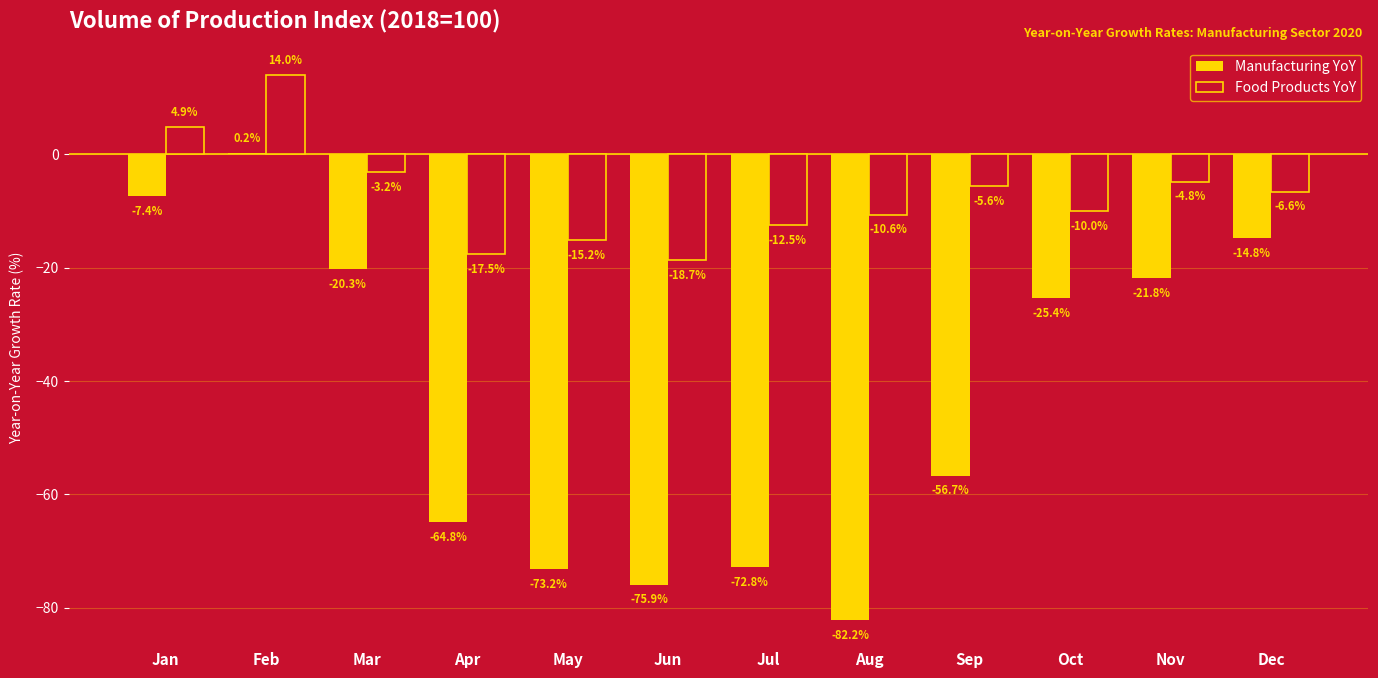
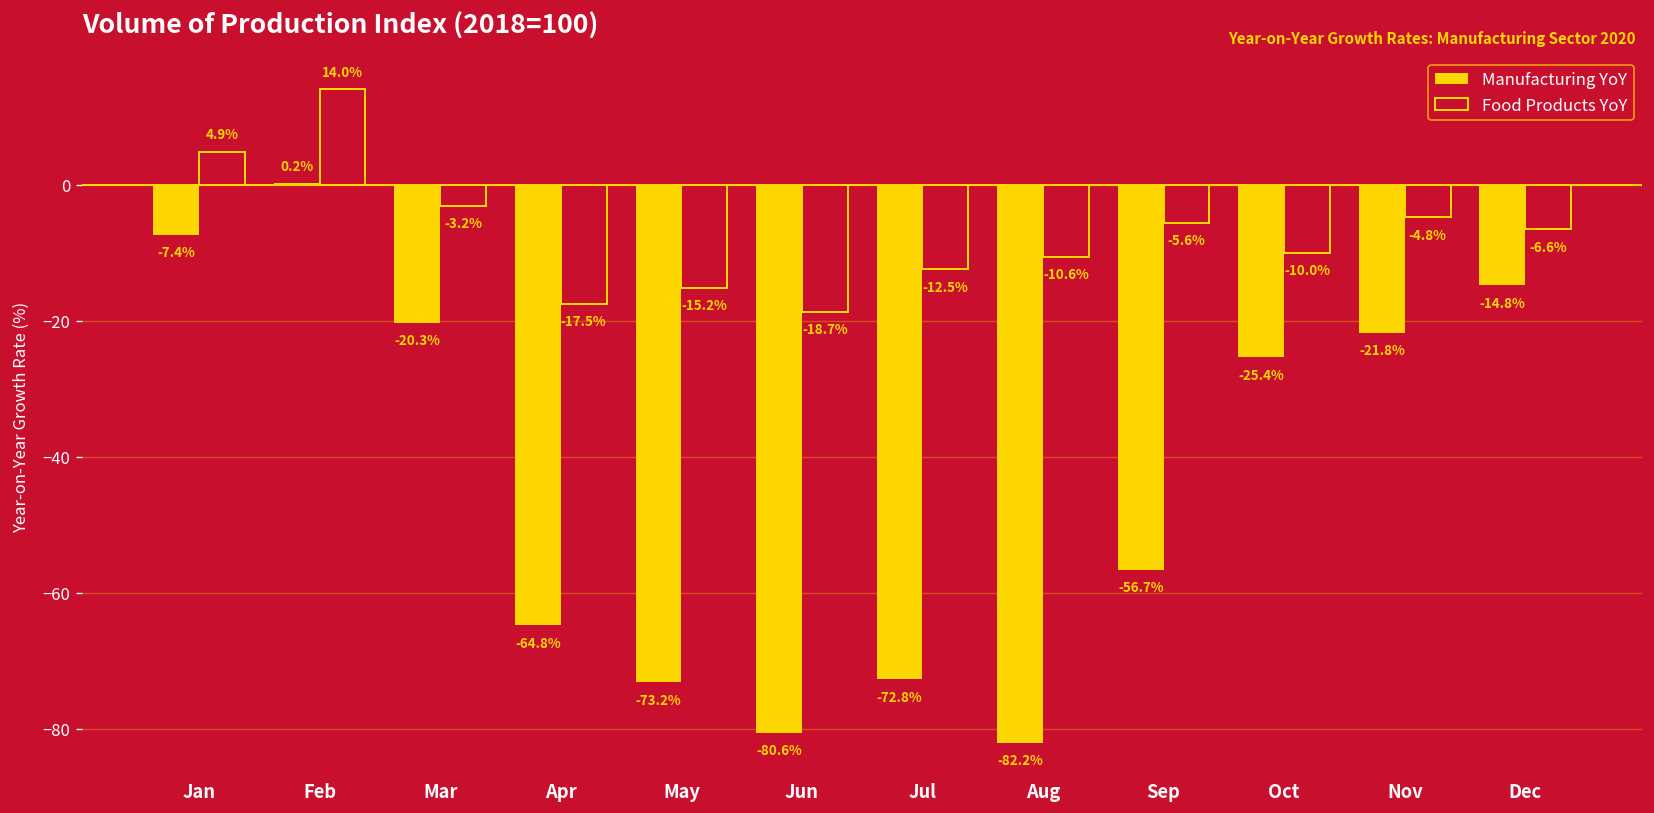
Manufacturing YoY, Jun: -75.9% -> -80.6%
